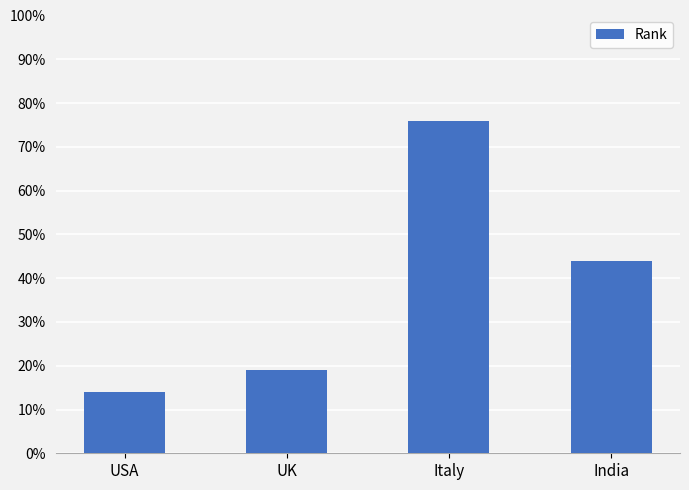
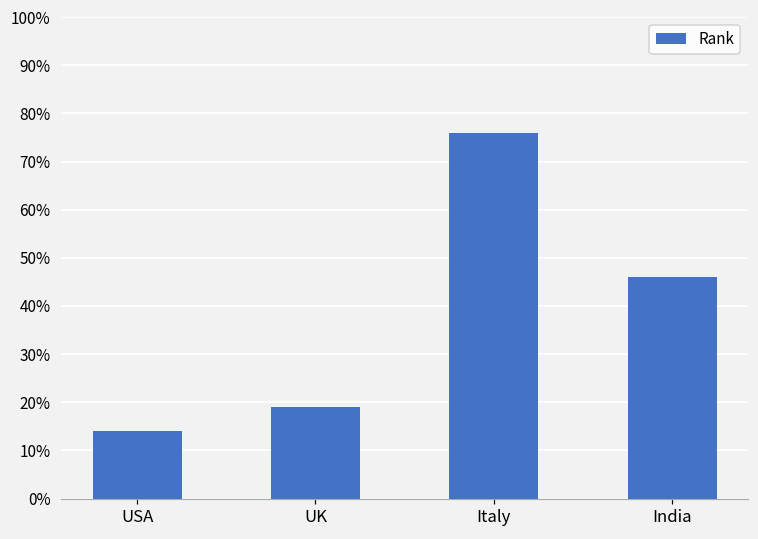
India: 44% -> 46%
